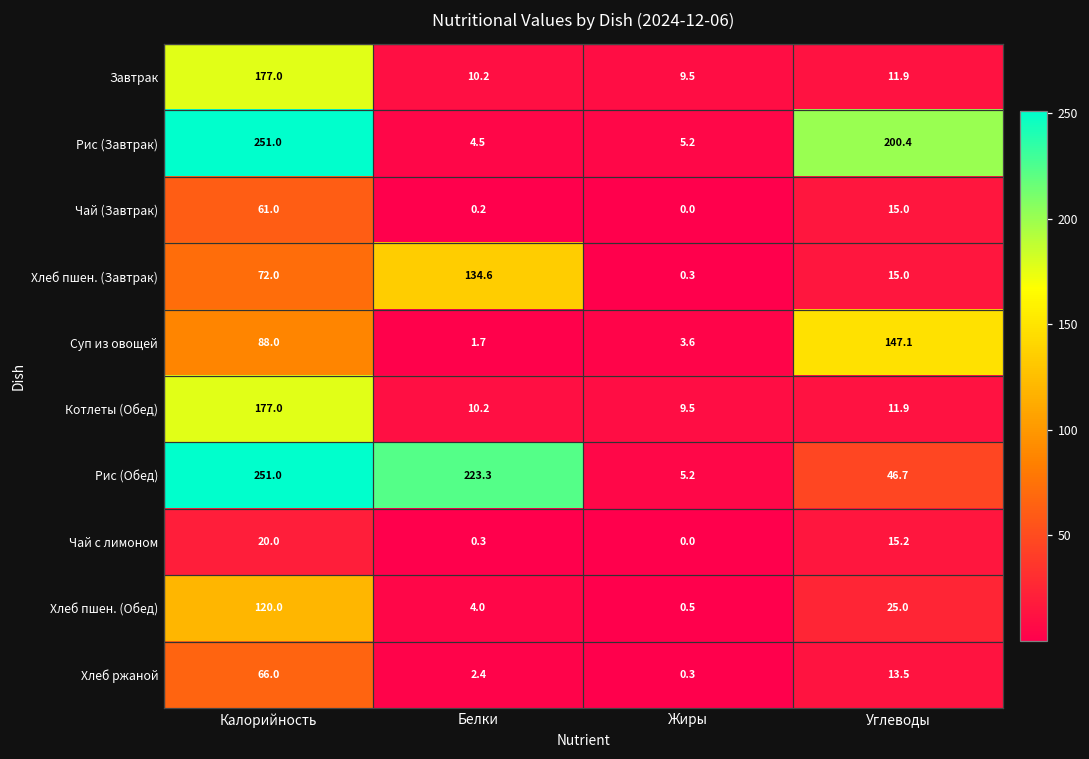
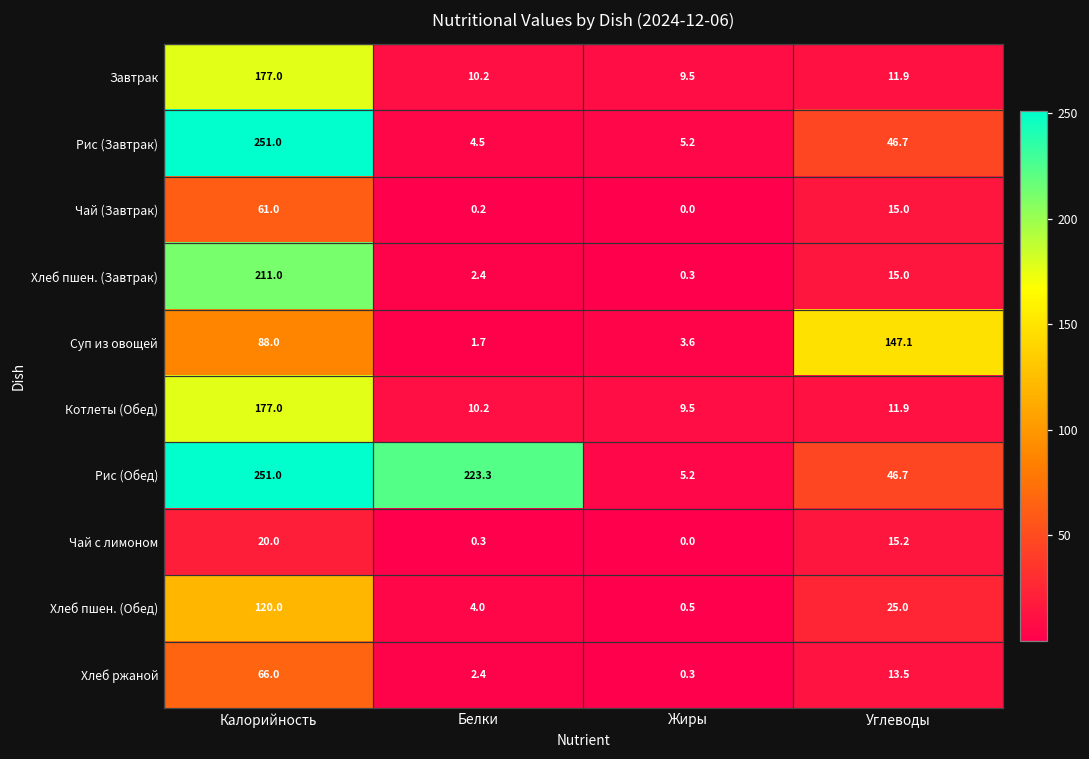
Рис (Завтрак), Углеводы: 200.4 -> 46.7
Хлеб пшен. (Завтрак), Калорийность: 72.0 -> 211.0
Хлеб пшен. (Завтрак), Белки: 134.6 -> 2.4
